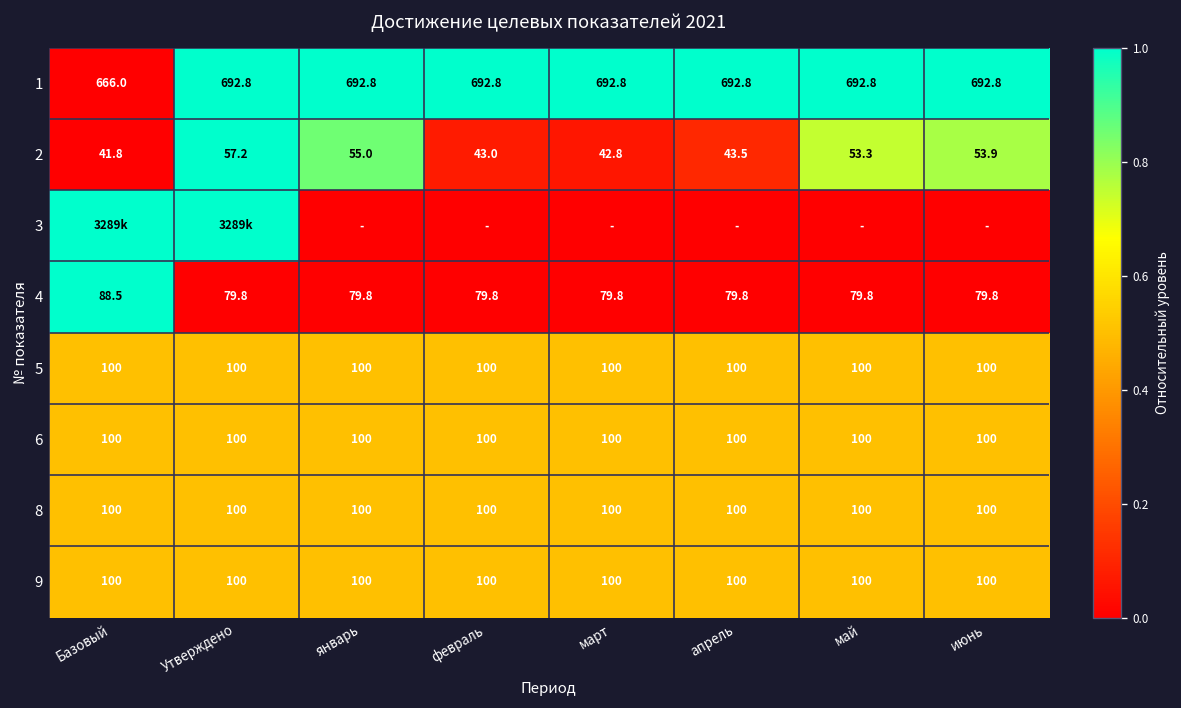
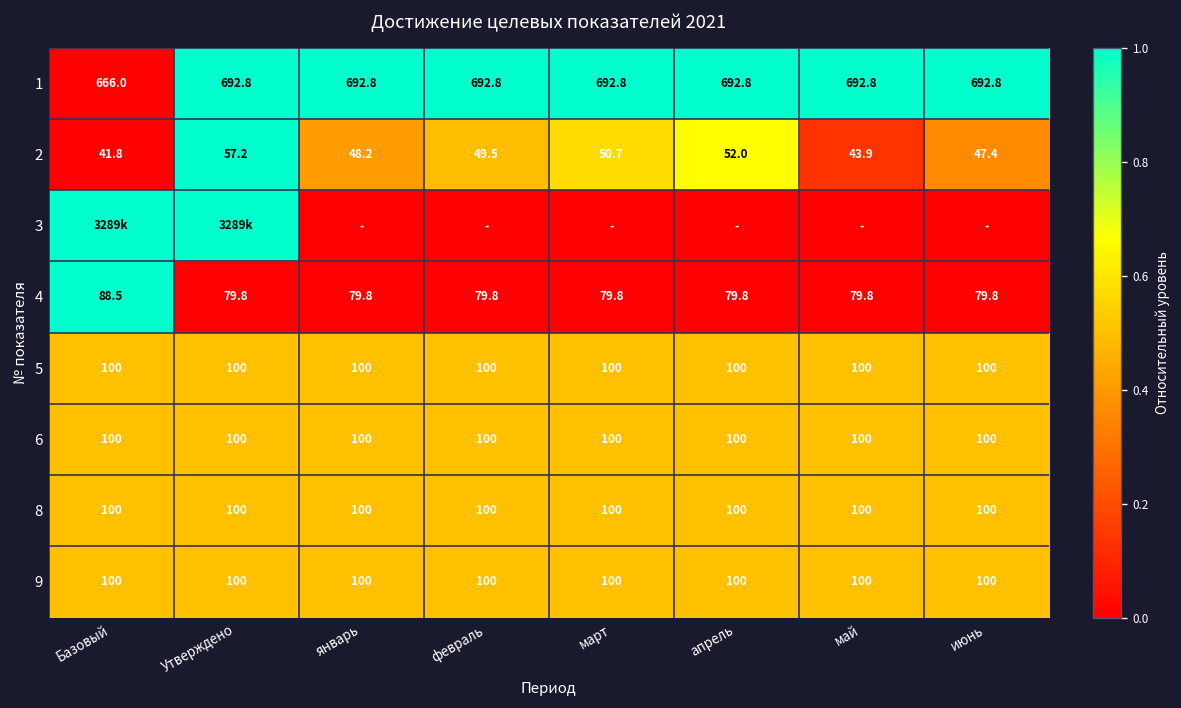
2, январь: 55.0 -> 48.2
2, февраль: 43.0 -> 49.5
2, март: 42.8 -> 50.7
2, апрель: 43.5 -> 52.0
2, май: 53.3 -> 43.9
2, июнь: 53.9 -> 47.4
